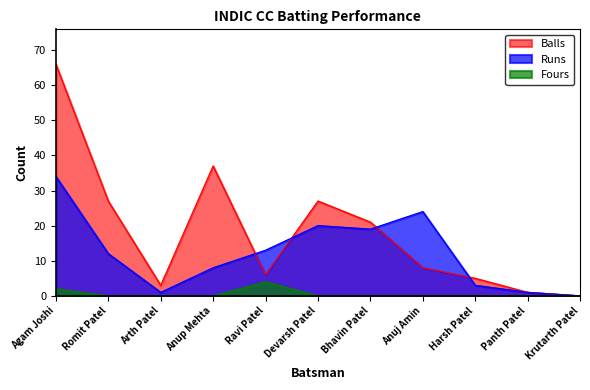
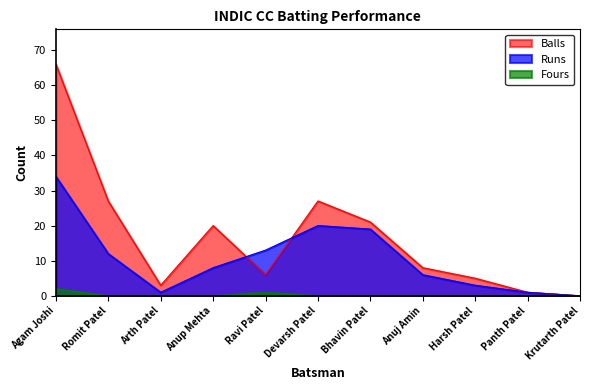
Balls, Anup Mehta: 37 -> 20
Fours, Ravi Patel: 4 -> 1
Runs, Anuj Amin: 24 -> 6
